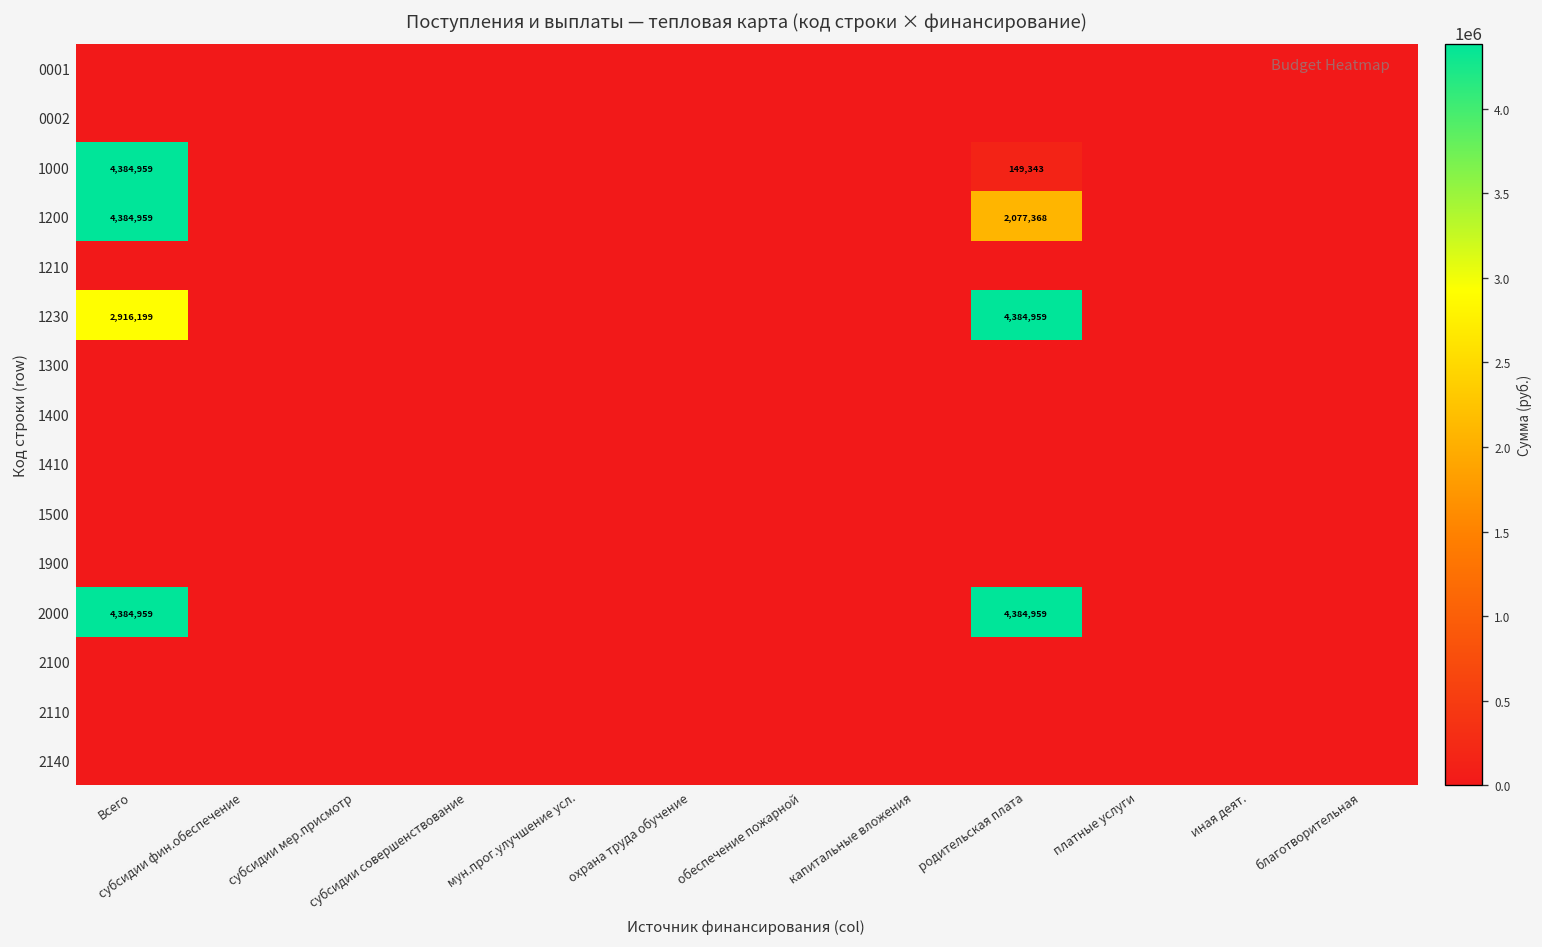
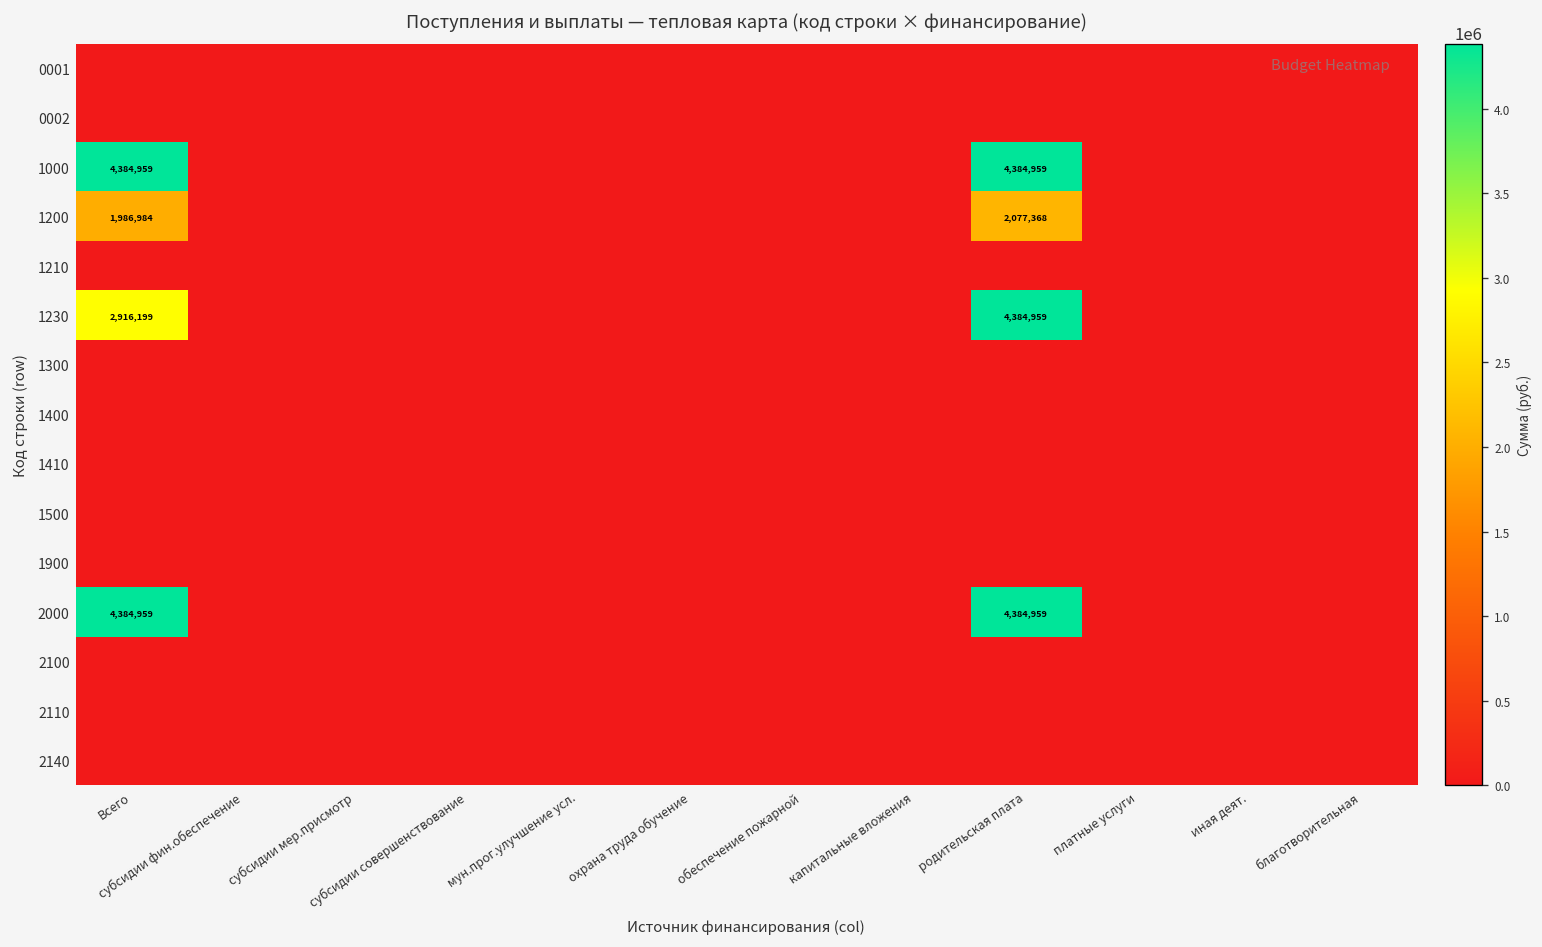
1000, родительская плата: 149,343 -> 4,384,959
1200, Всего: 4,384,959 -> 1,986,984
